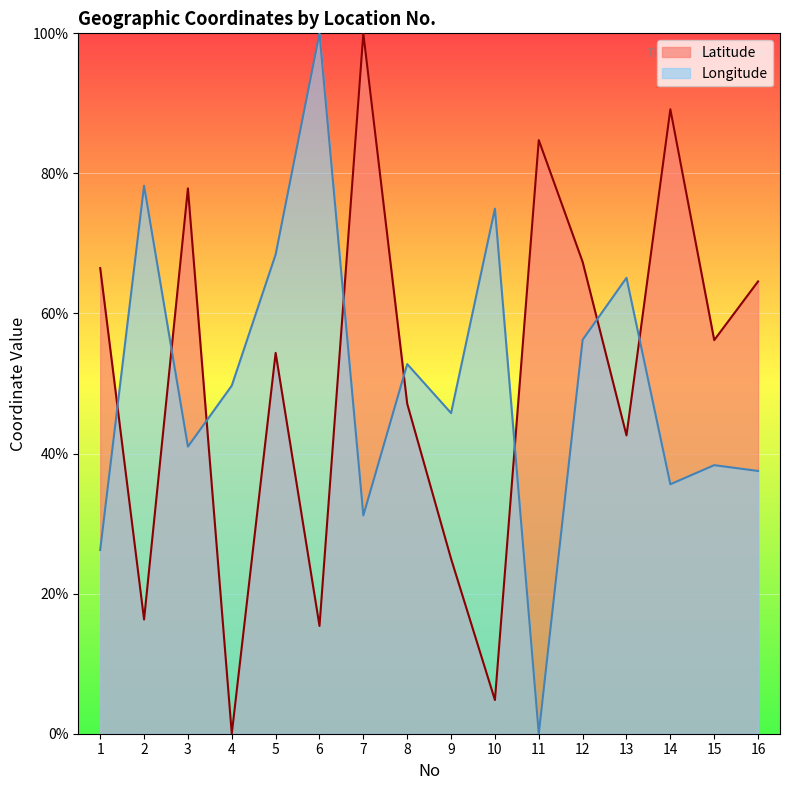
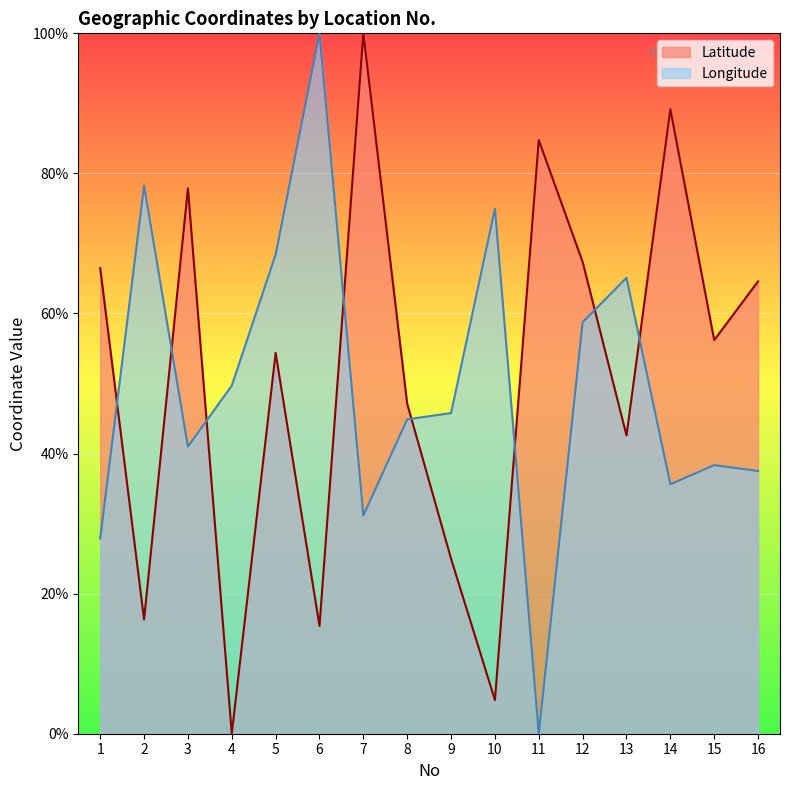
Longitude, 1: 26% -> 28%
Longitude, 8: 53% -> 45%
Longitude, 12: 56% -> 59%
